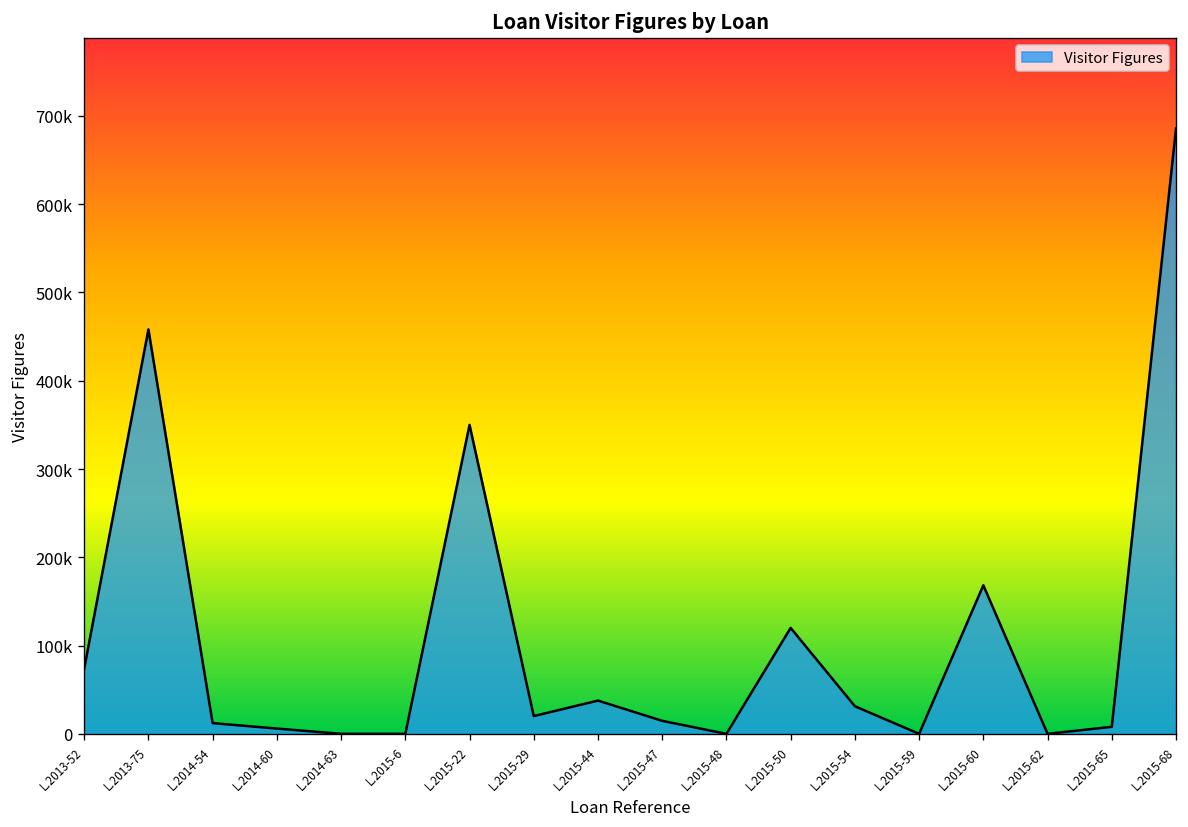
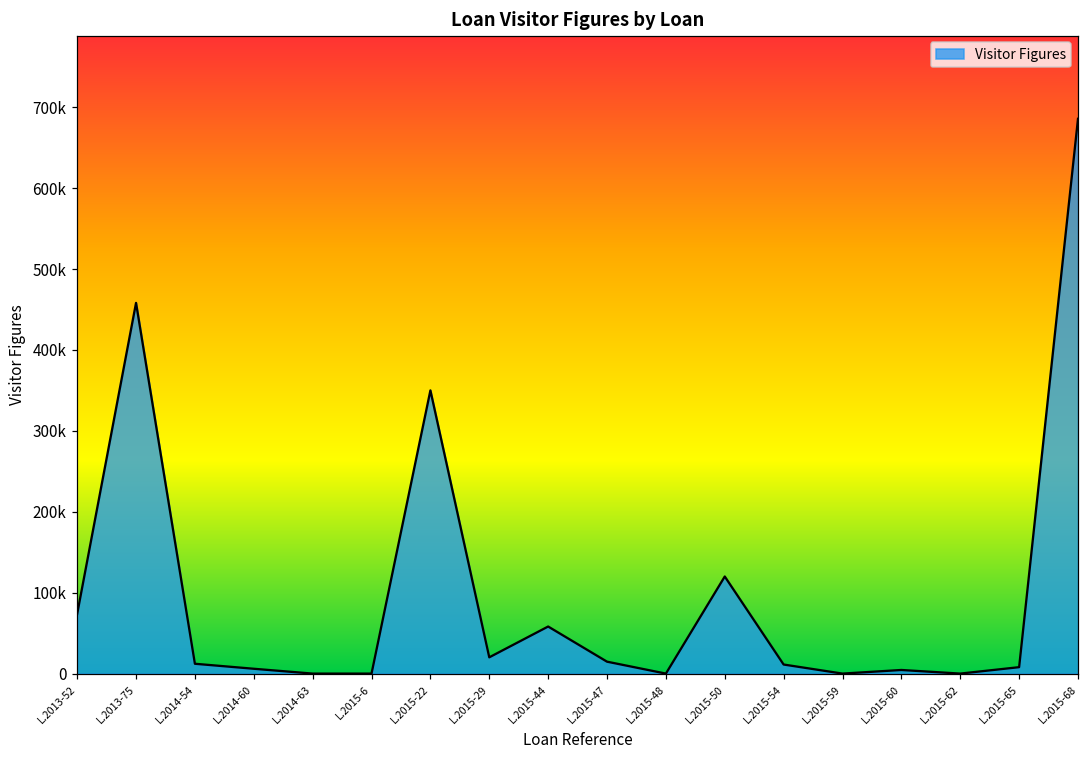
L.2015-44: 40000 -> 60000
L.2015-54: 30000 -> 10000
L.2015-60: 170000 -> 0
